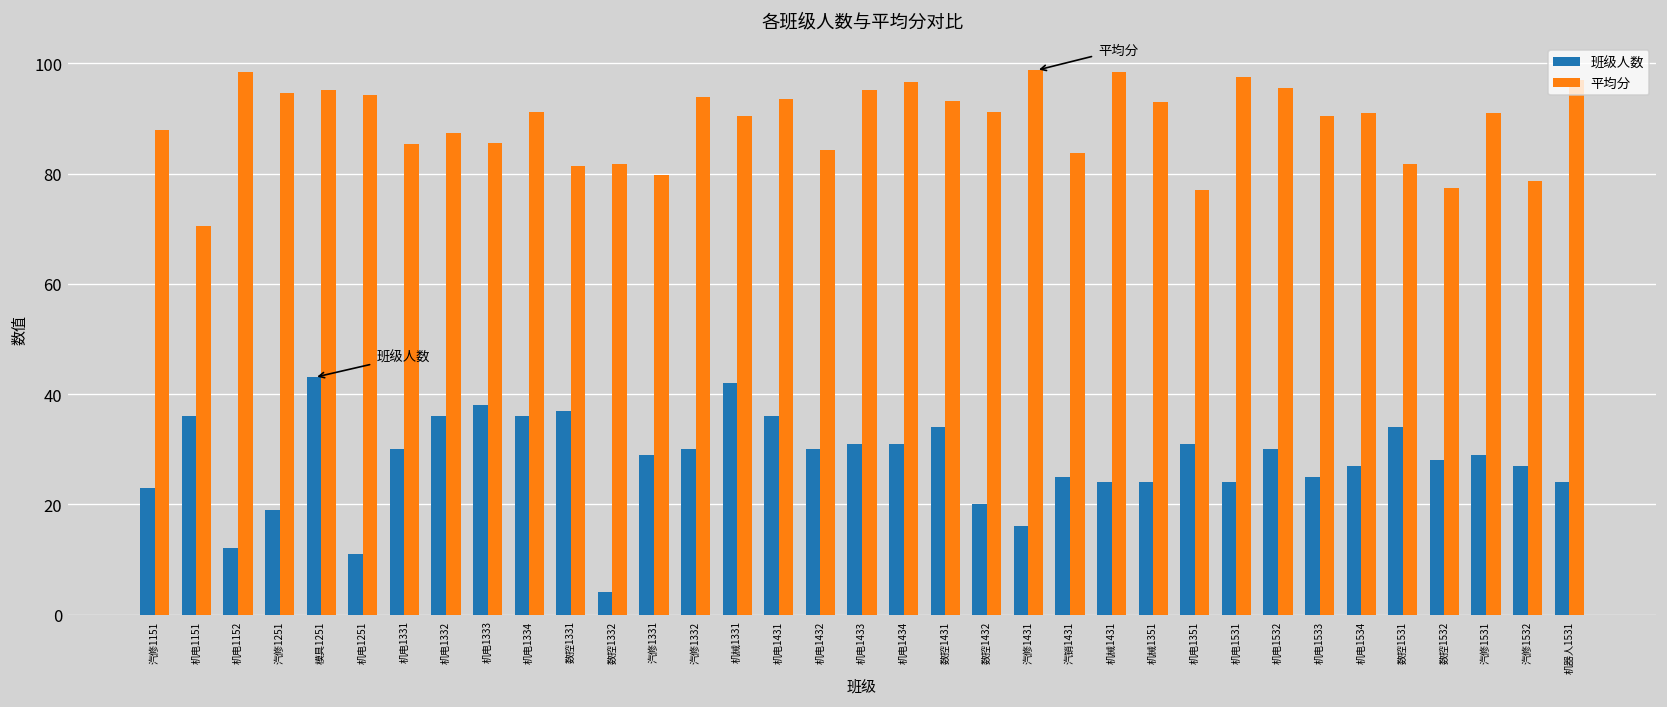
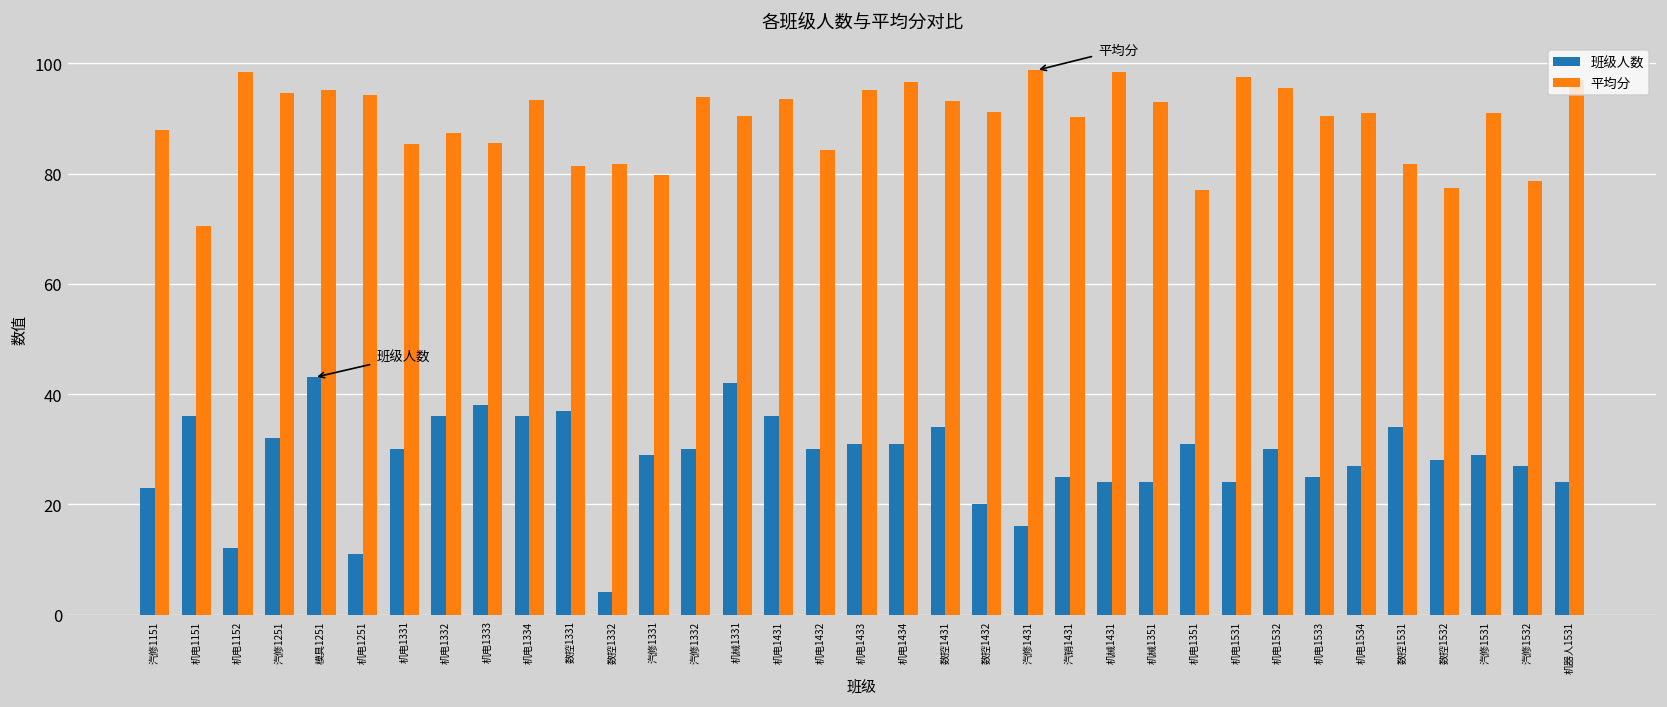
班级人数, 汽修1251: 19 -> 32
平均分, 机电1334: 91 -> 93
平均分, 汽销1431: 84 -> 90
